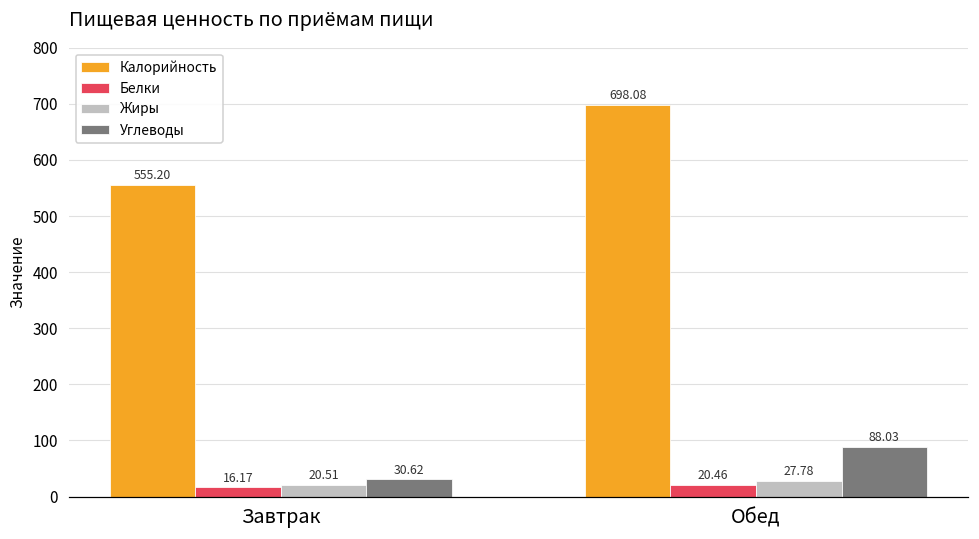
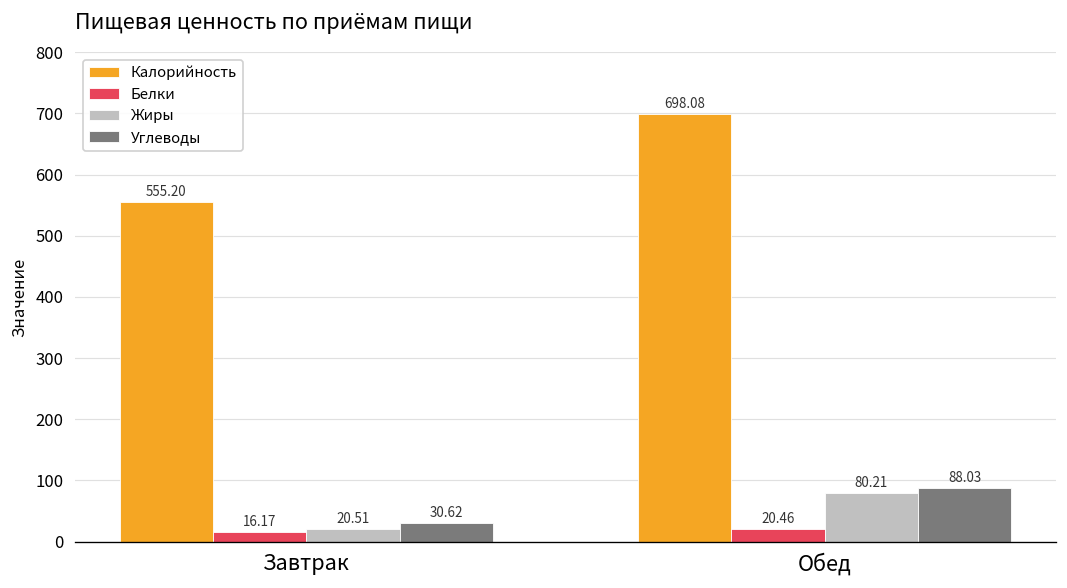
Жиры, Обед: 27.78 -> 80.21
